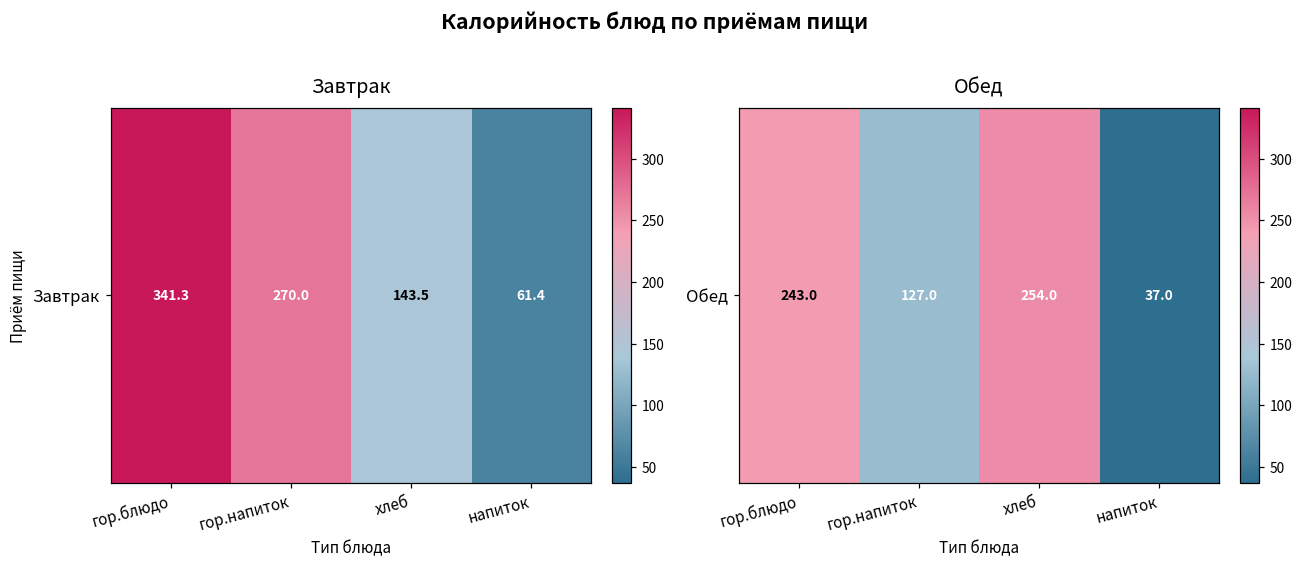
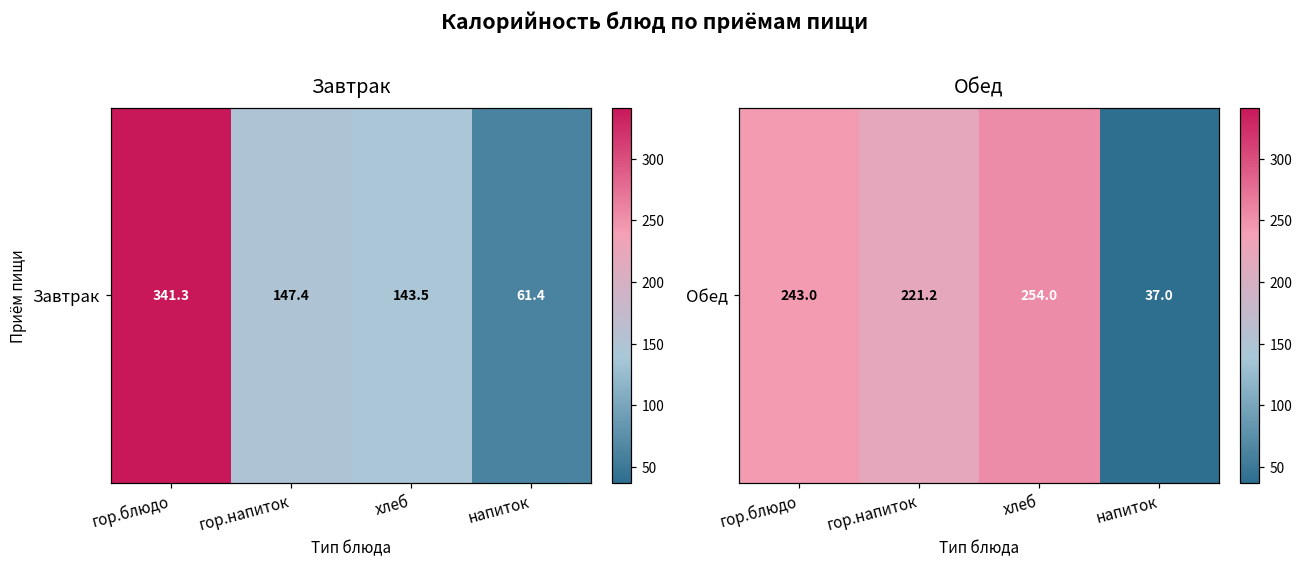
Завтрак, Завтрак, гор.напиток: 270.0 -> 147.4
Обед, Обед, гор.напиток: 127.0 -> 221.2
